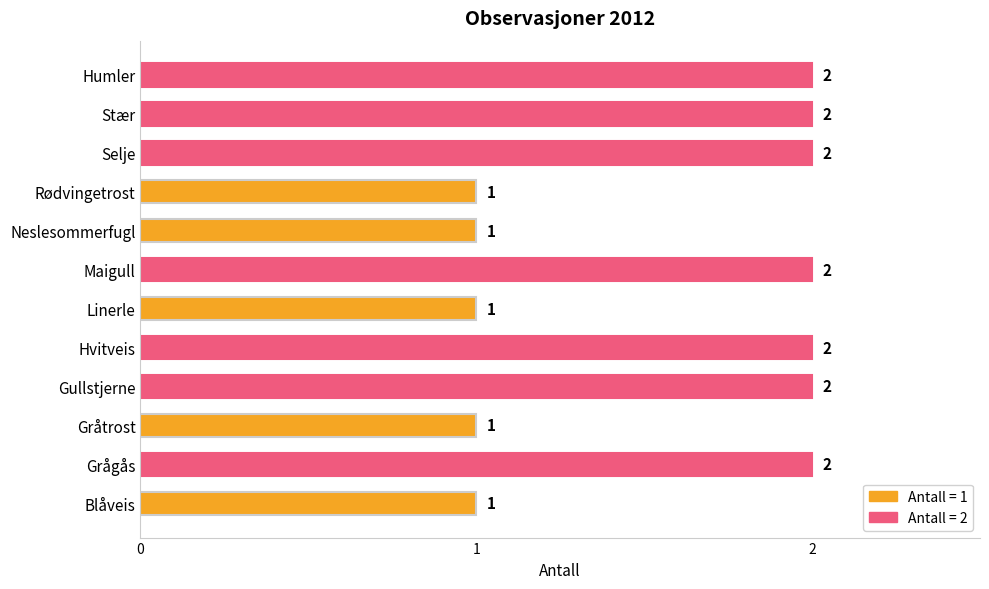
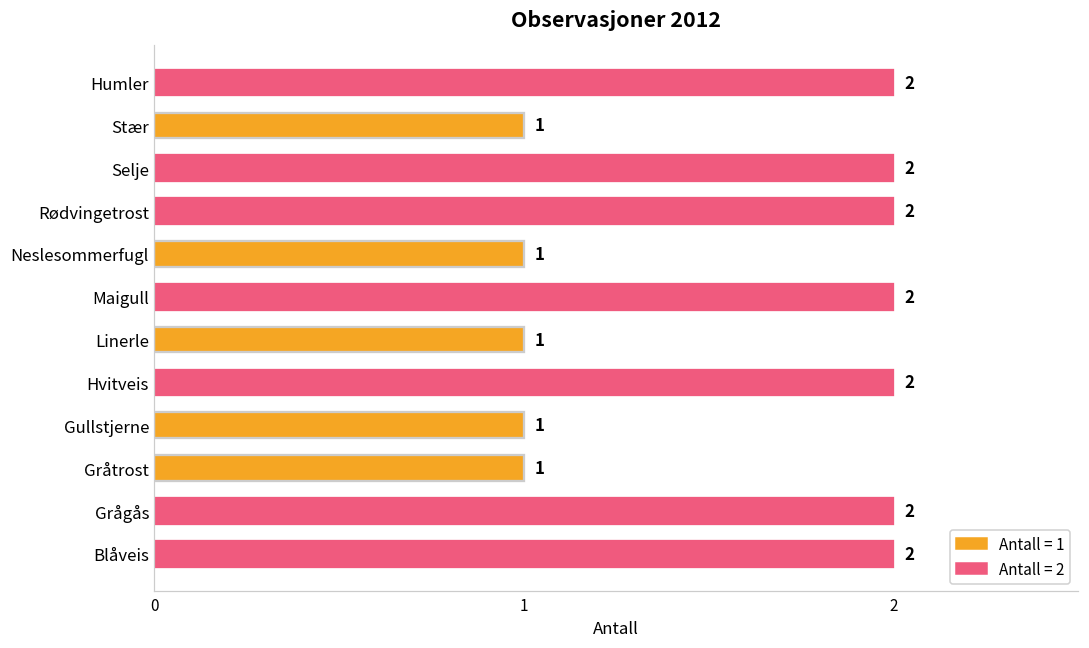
Stær: 2 -> 1
Rødvingetrost: 1 -> 2
Gullstjerne: 2 -> 1
Blåveis: 1 -> 2
